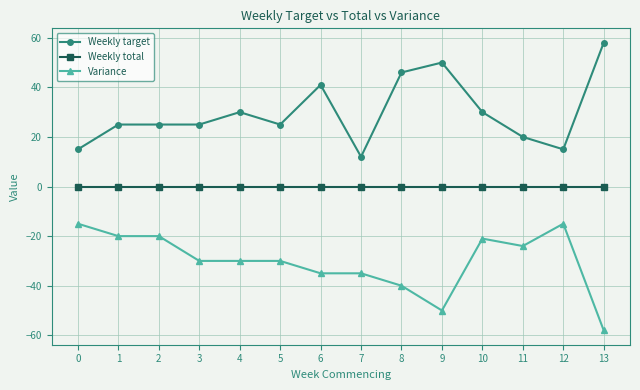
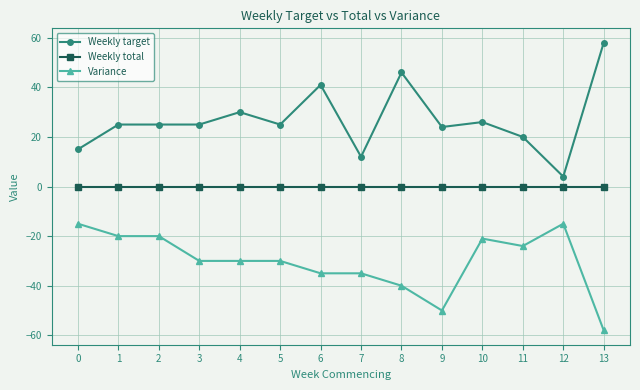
Weekly target, 9: 50 -> 24
Weekly target, 10: 30 -> 26
Weekly target, 12: 15 -> 4
